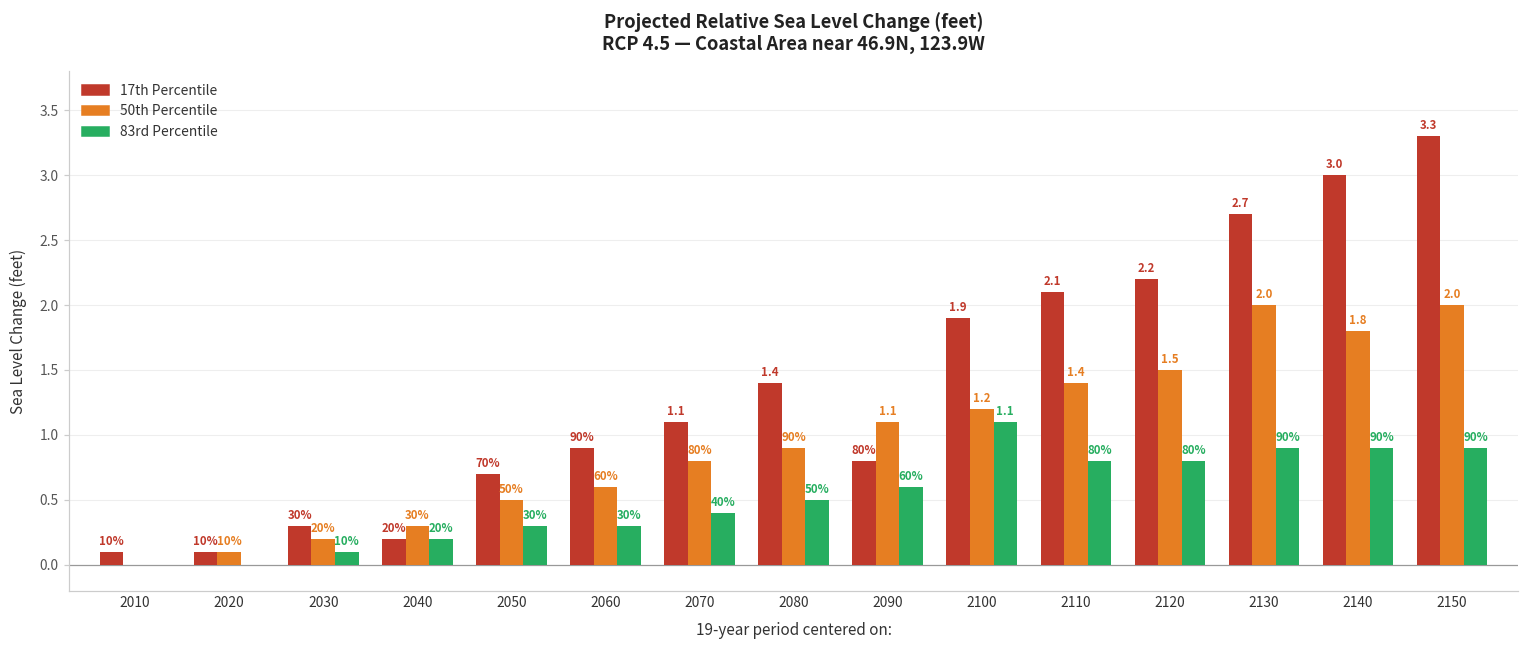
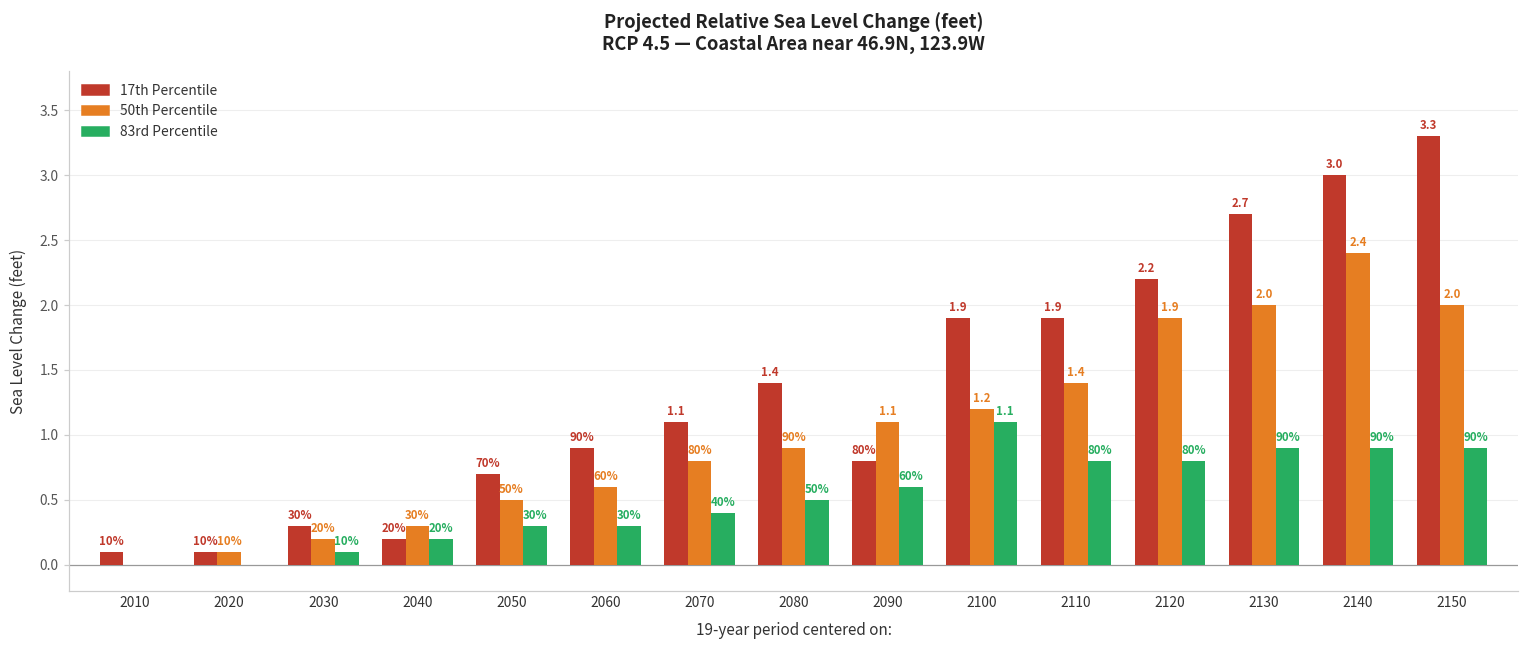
17th Percentile, 2110: 2.1 -> 1.9
50th Percentile, 2120: 1.5 -> 1.9
50th Percentile, 2140: 1.8 -> 2.4
